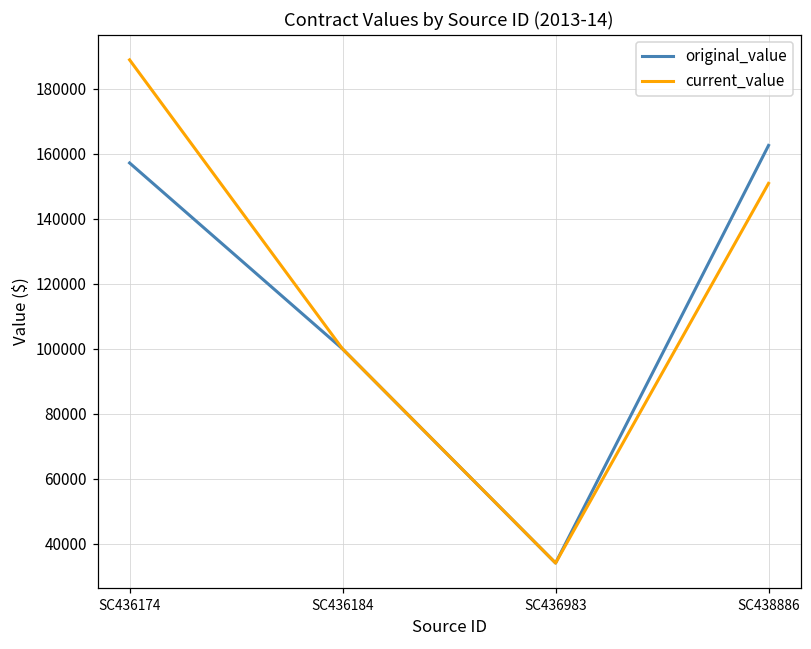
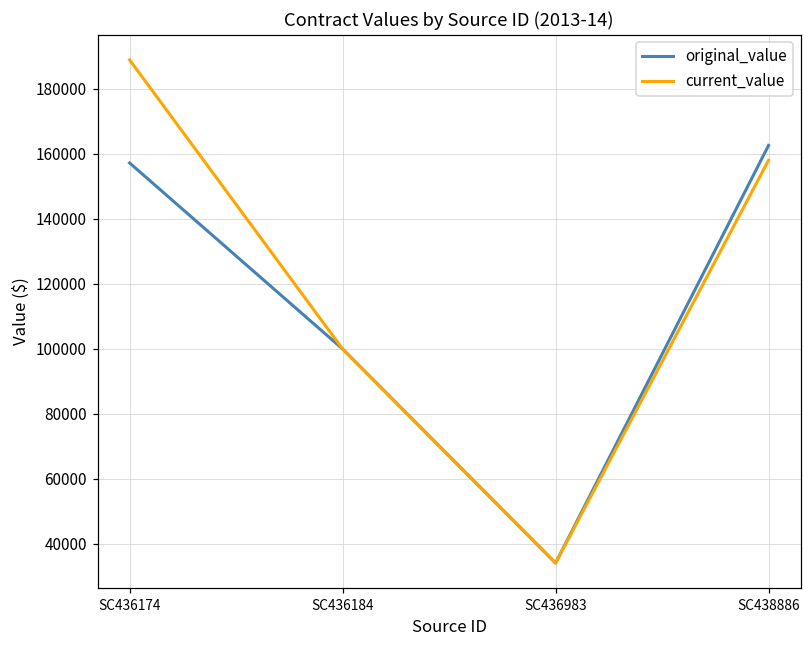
current_value, SC438886: 151000 -> 158000
